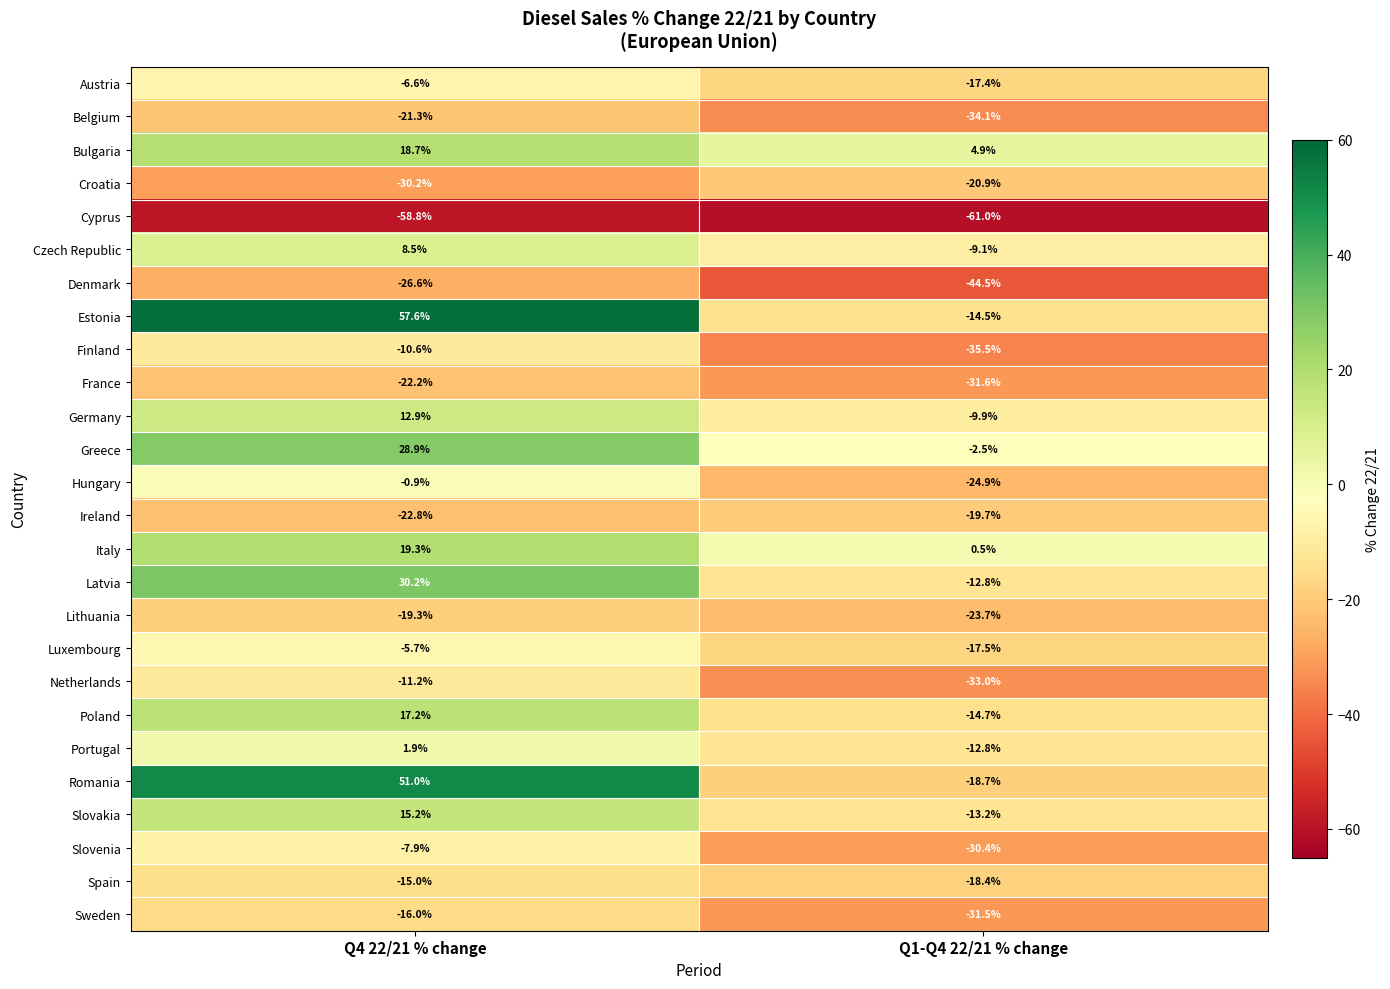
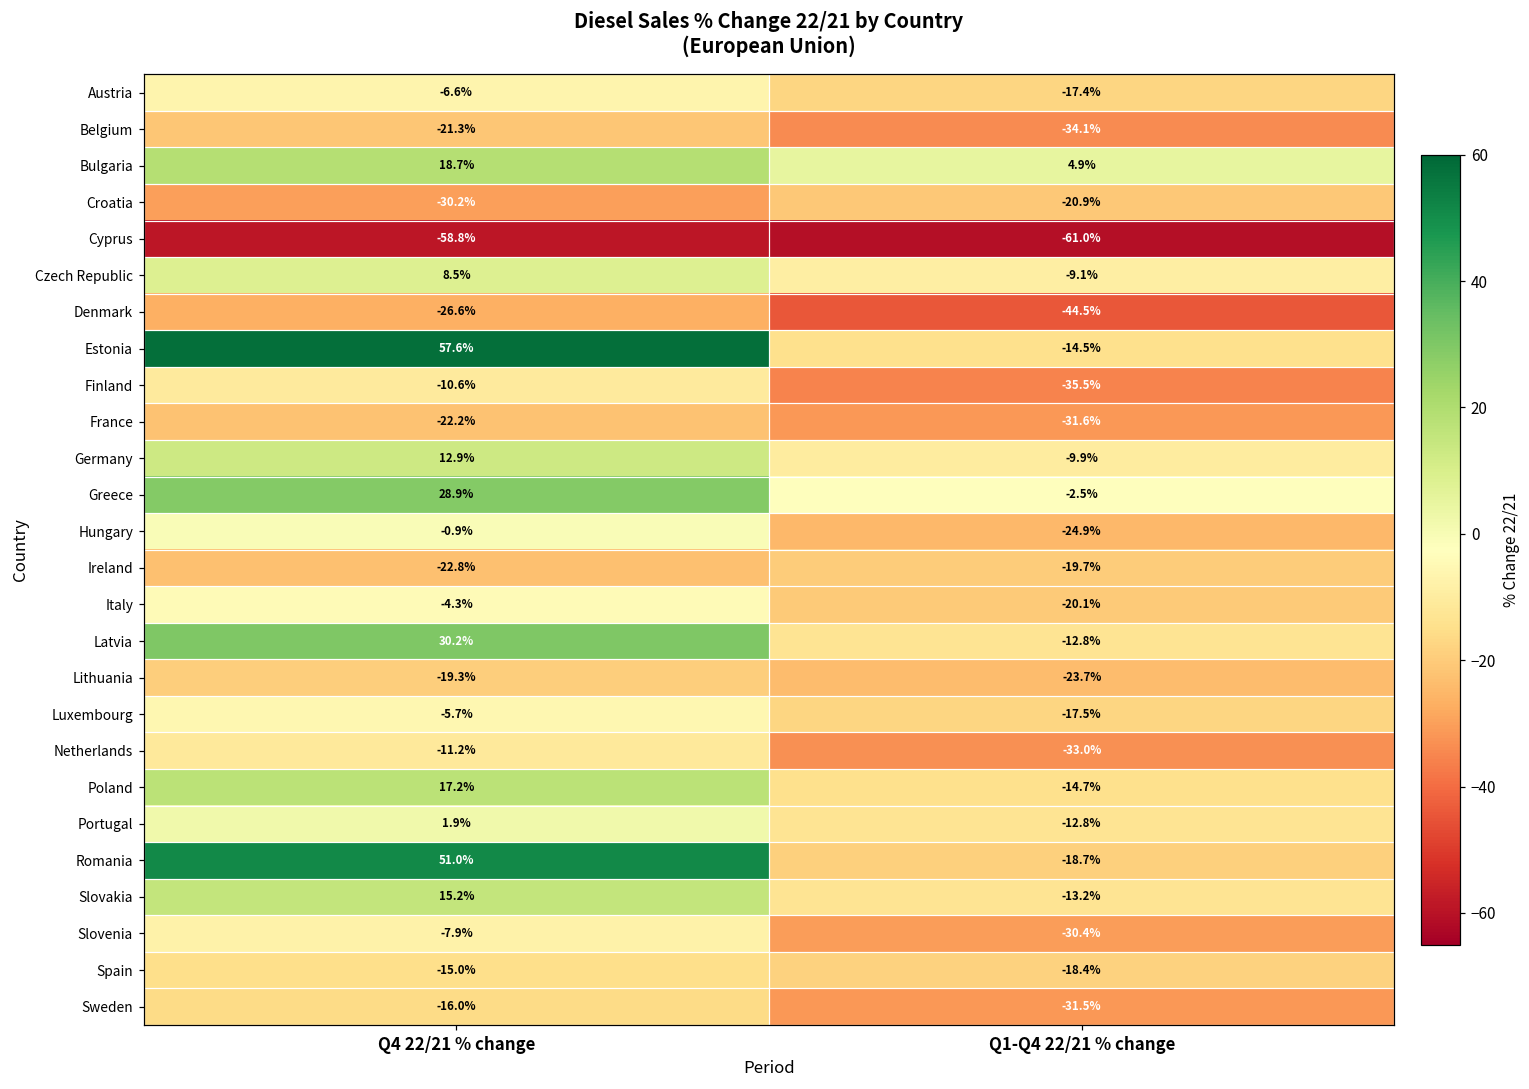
Italy, Q4 22/21 % change: 19.3% -> -4.3%
Italy, Q1-Q4 22/21 % change: 0.5% -> -20.1%
